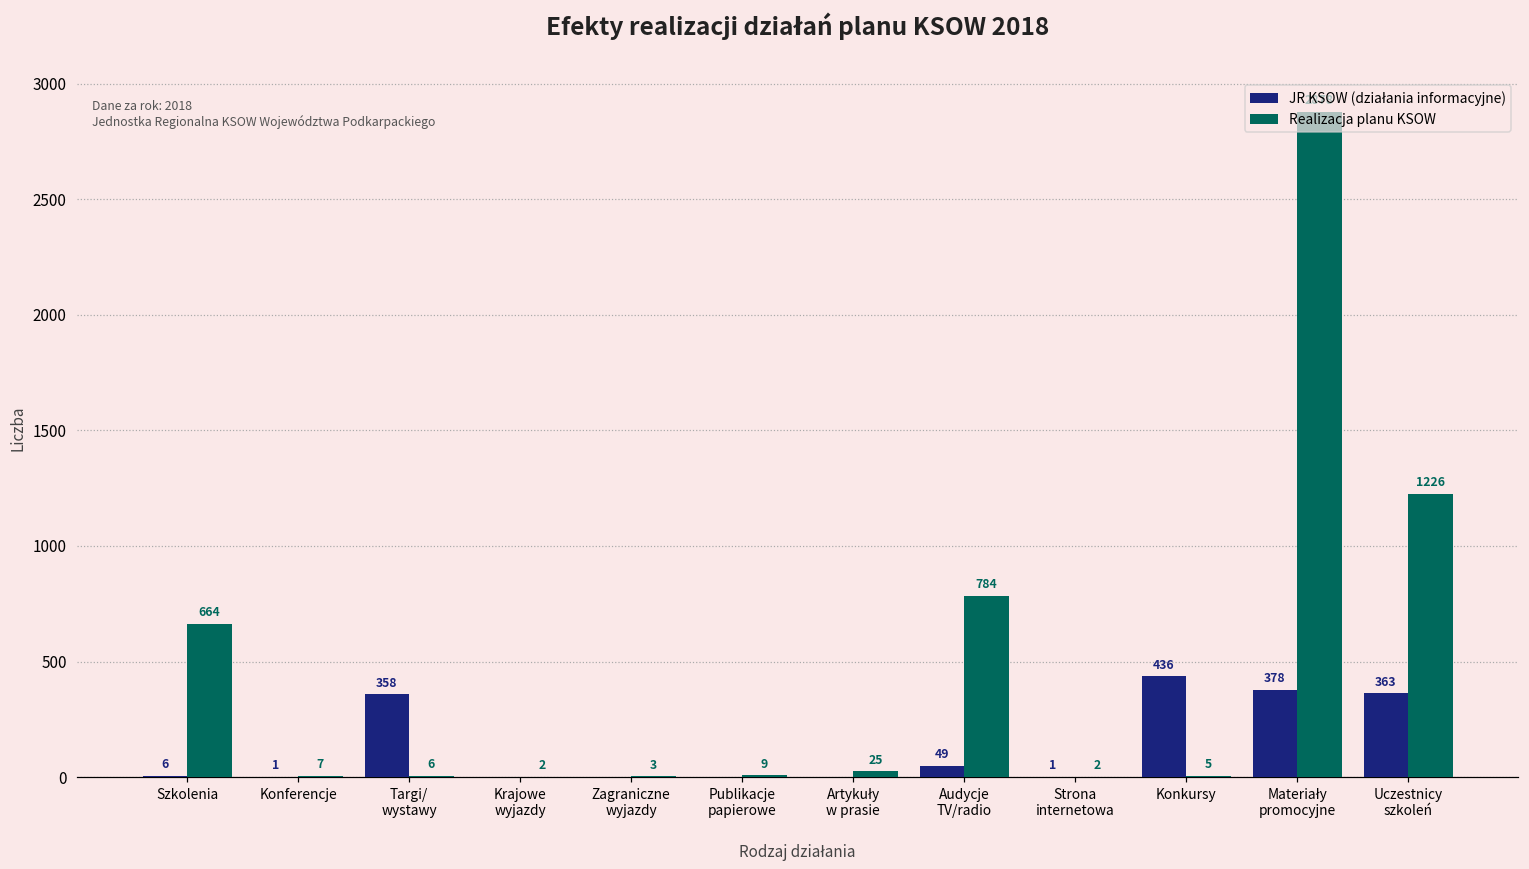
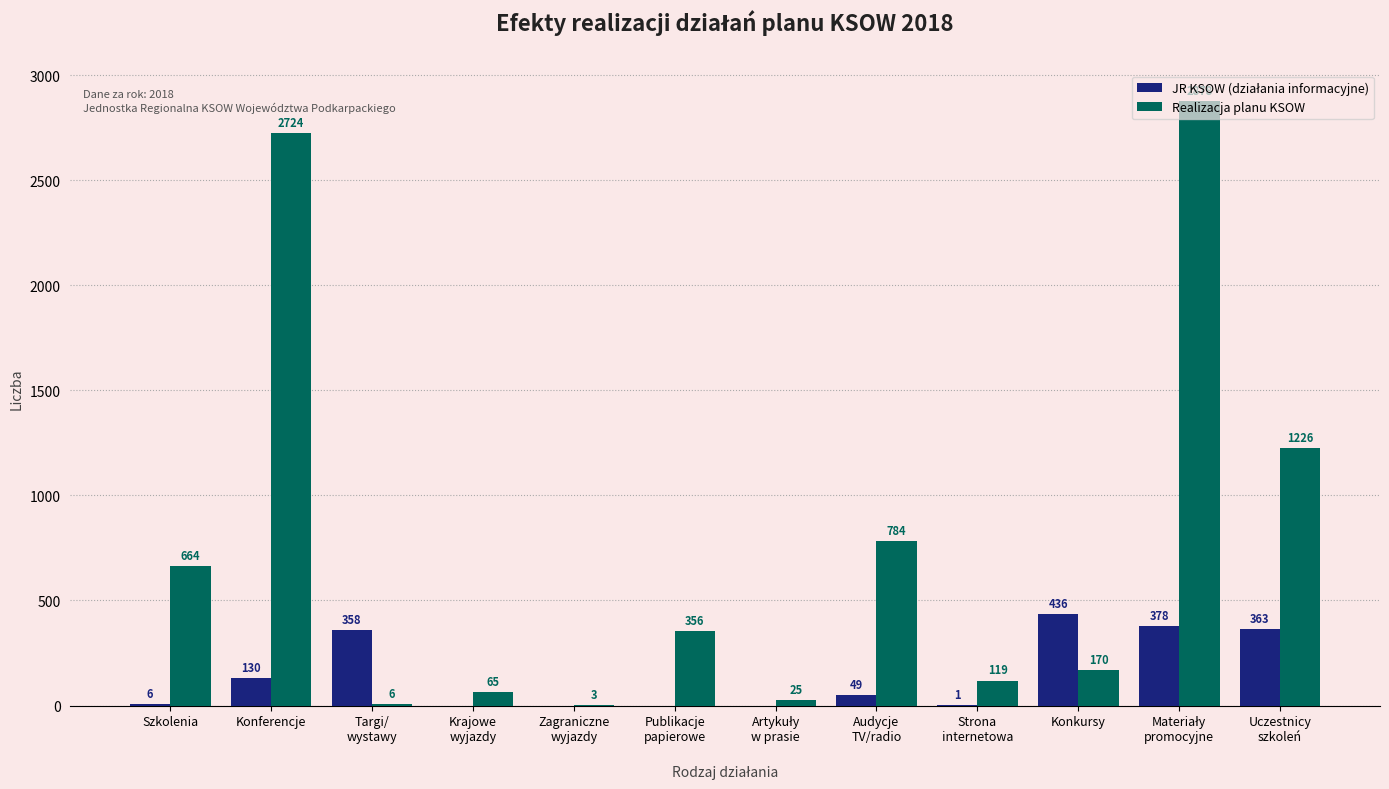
JR KSOW (działania informacyjne), Konferencje: 1 -> 130
Realizacja planu KSOW, Konferencje: 7 -> 2724
Realizacja planu KSOW, Krajowe wyjazdy: 2 -> 65
Realizacja planu KSOW, Publikacje papierowe: 9 -> 356
Realizacja planu KSOW, Strona internetowa: 2 -> 119
Realizacja planu KSOW, Konkursy: 5 -> 170
